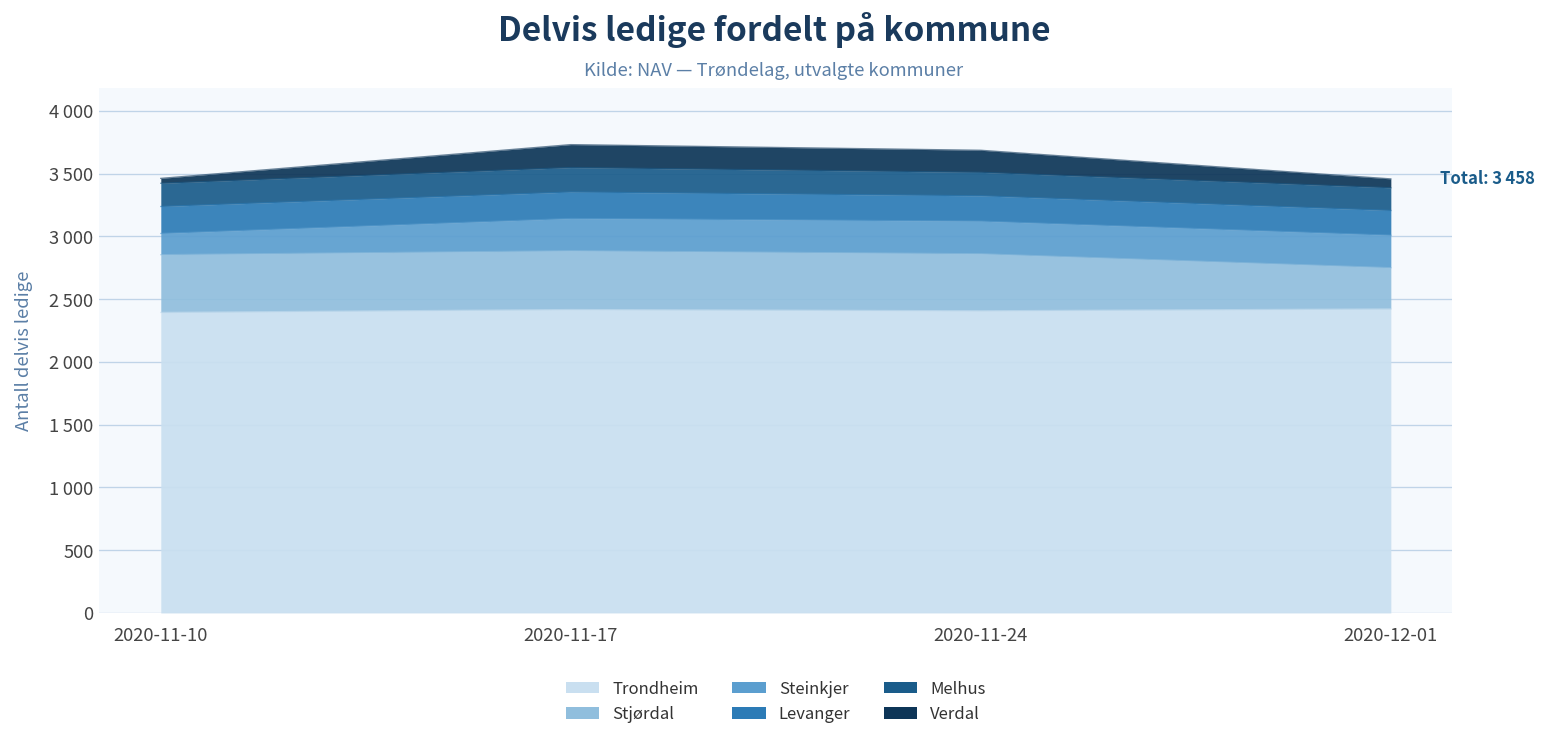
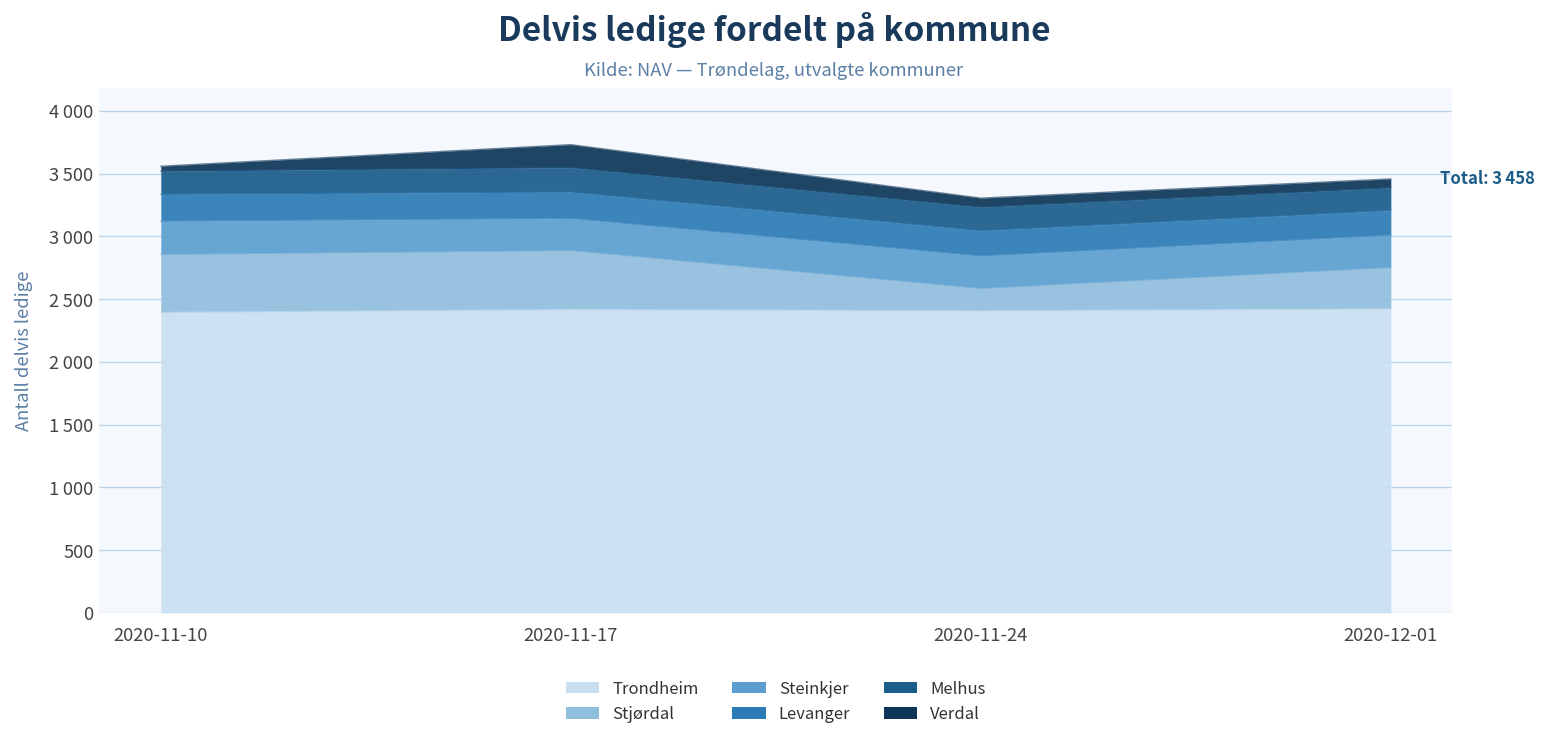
Steinkjer, 2020-11-10: 170 -> 270
Stjørdal, 2020-11-24: 450 -> 180
Verdal, 2020-11-24: 180 -> 70
